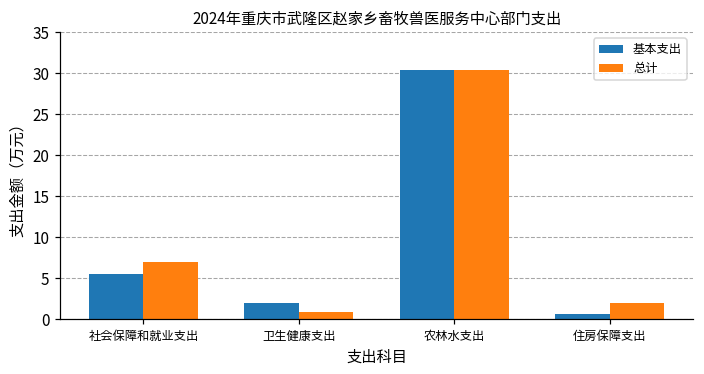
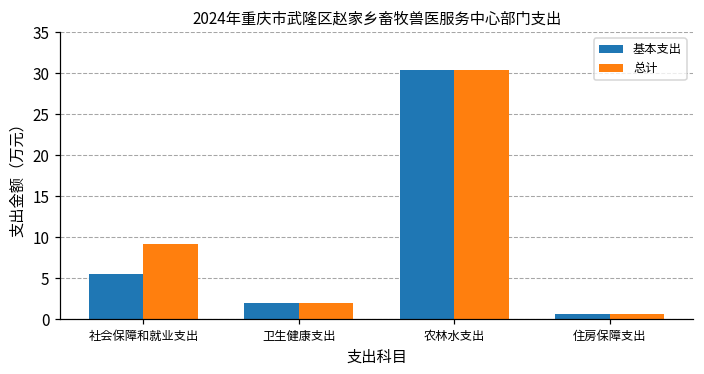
总计, 社会保障和就业支出: 7 -> 9
总计, 卫生健康支出: 1 -> 2
总计, 住房保障支出: 2 -> 1
